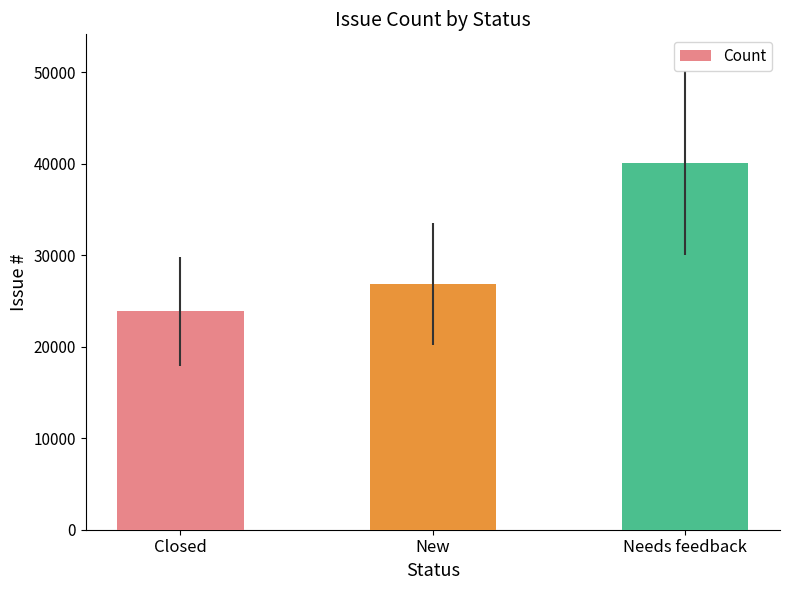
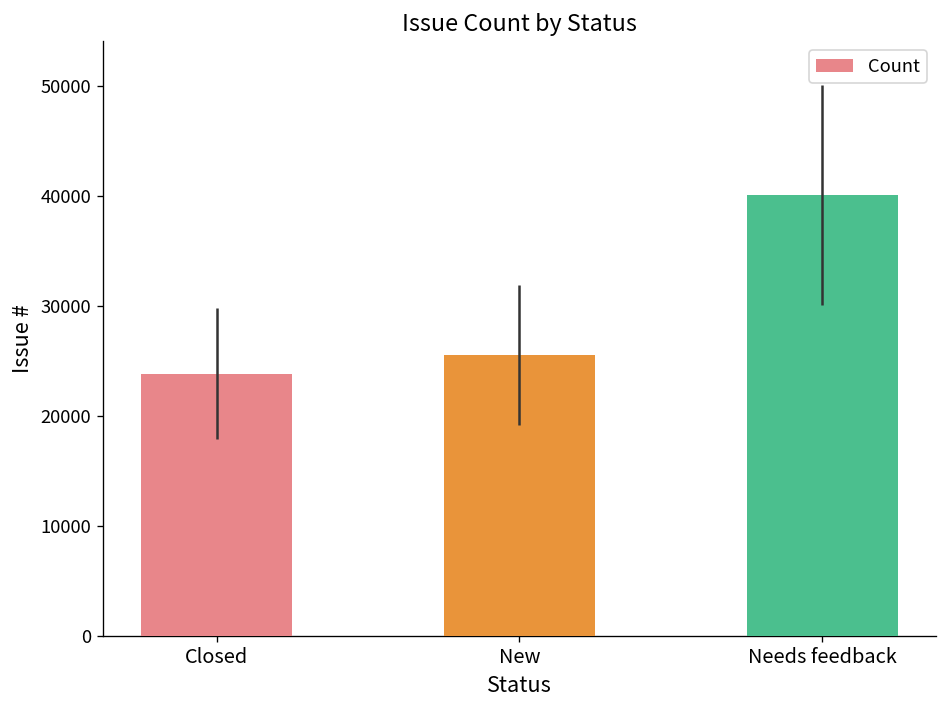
New: 27000 -> 26000
